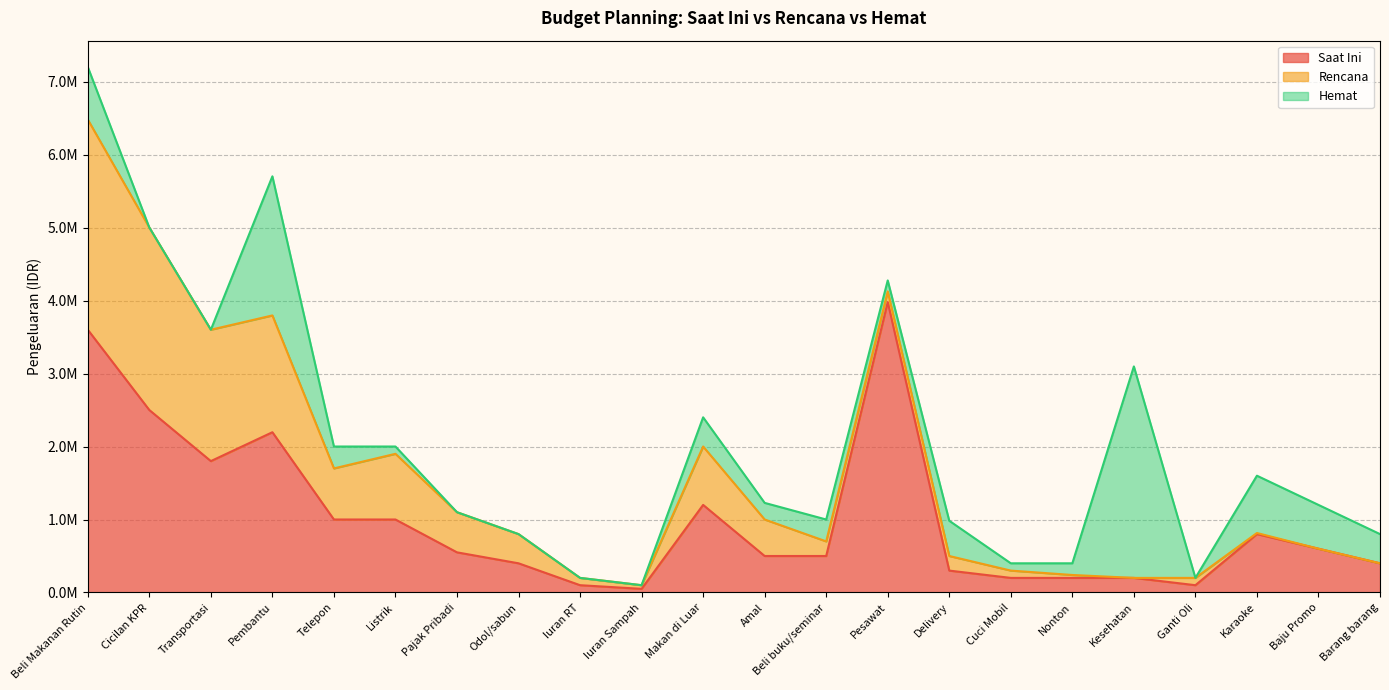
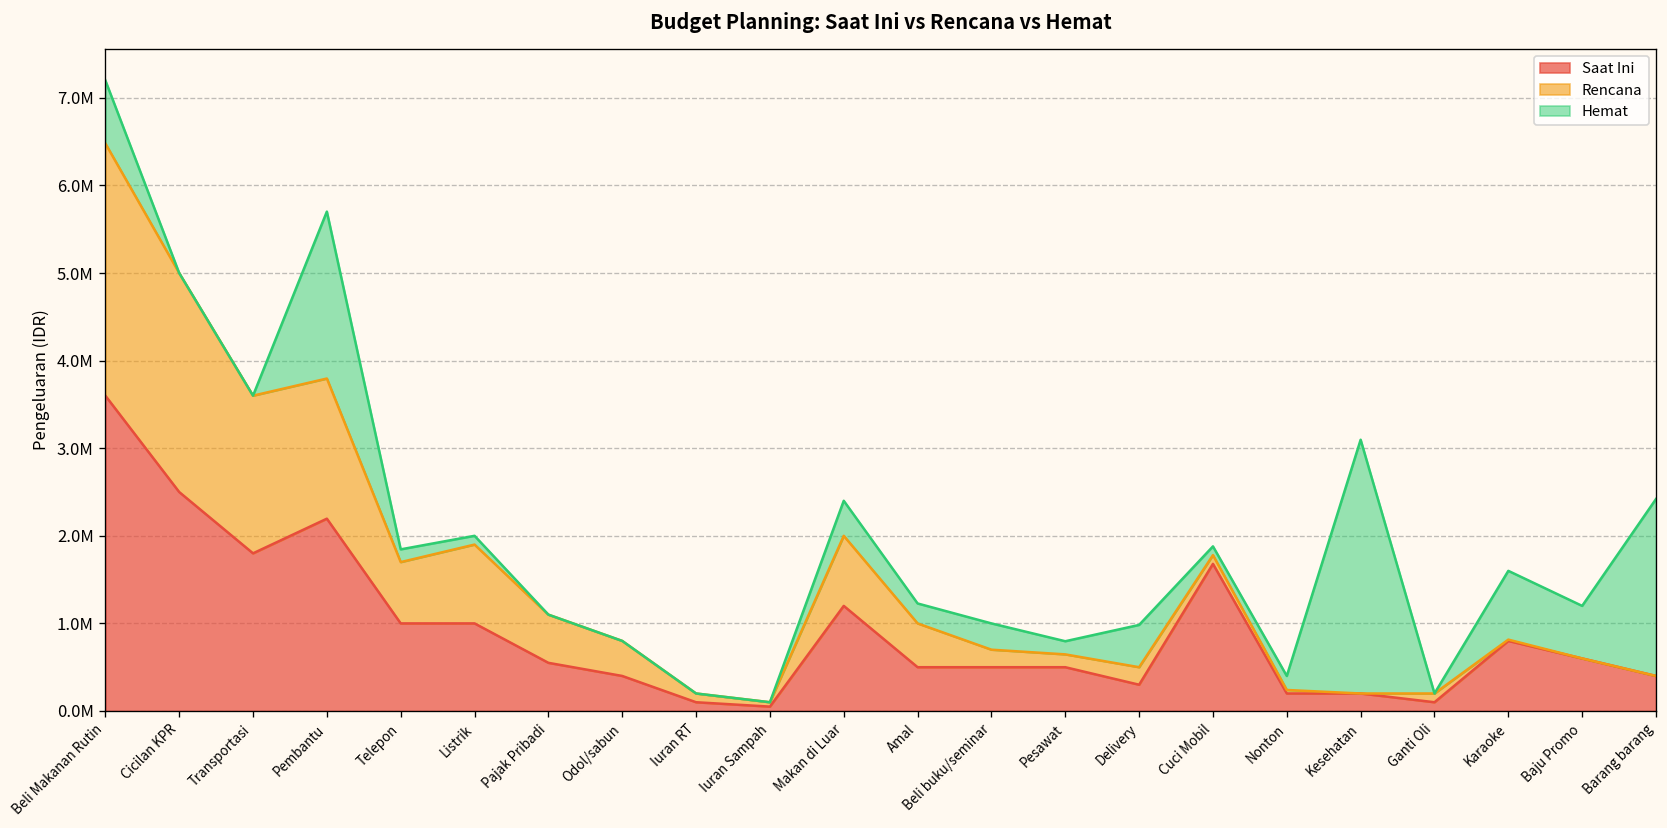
Hemat, Telepon: 300000 -> 100000
Saat Ini, Pesawat: 4000000 -> 500000
Saat Ini, Cuci Mobil: 200000 -> 1700000
Hemat, Barang barang: 400000 -> 2000000
